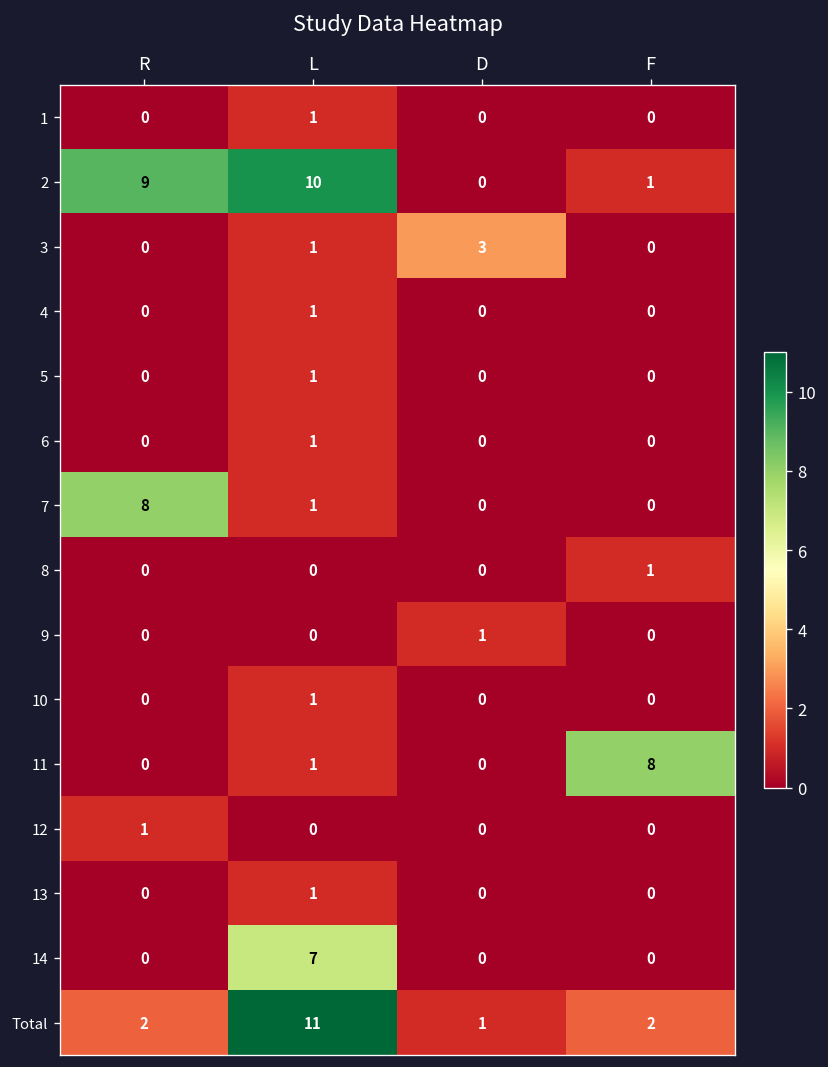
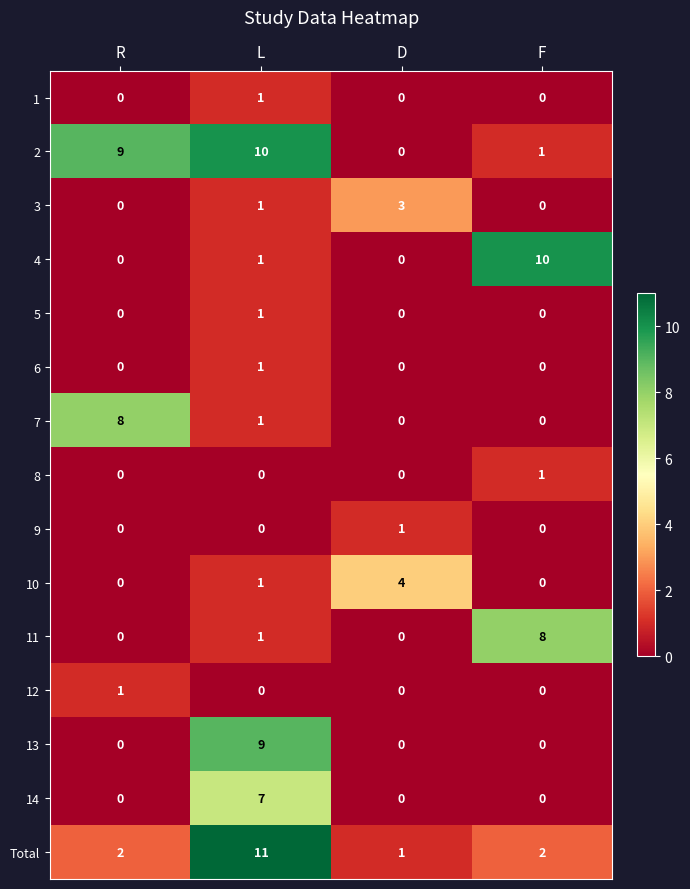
4, F: 0 -> 10
10, D: 0 -> 4
13, L: 1 -> 9
